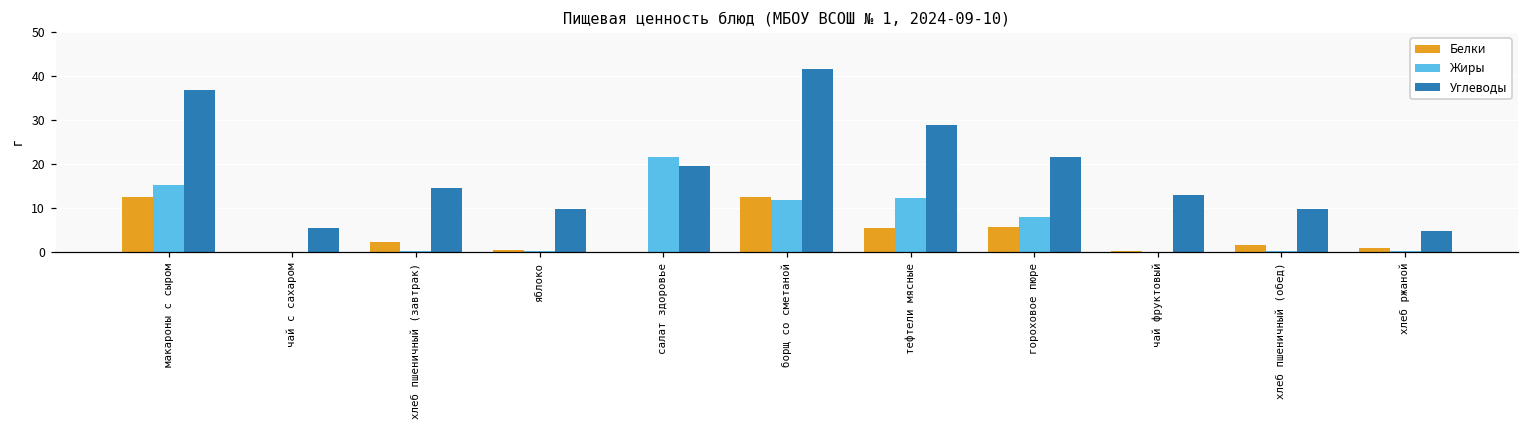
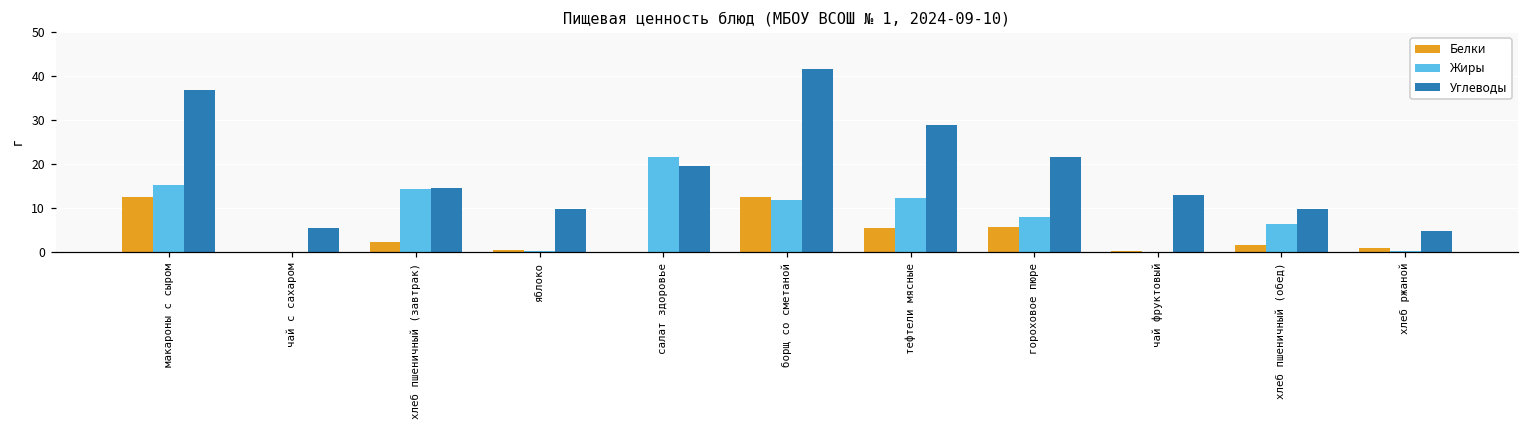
Жиры, хлеб пшеничный (завтрак): 0 -> 14
Жиры, хлеб пшеничный (обед): 0 -> 7
